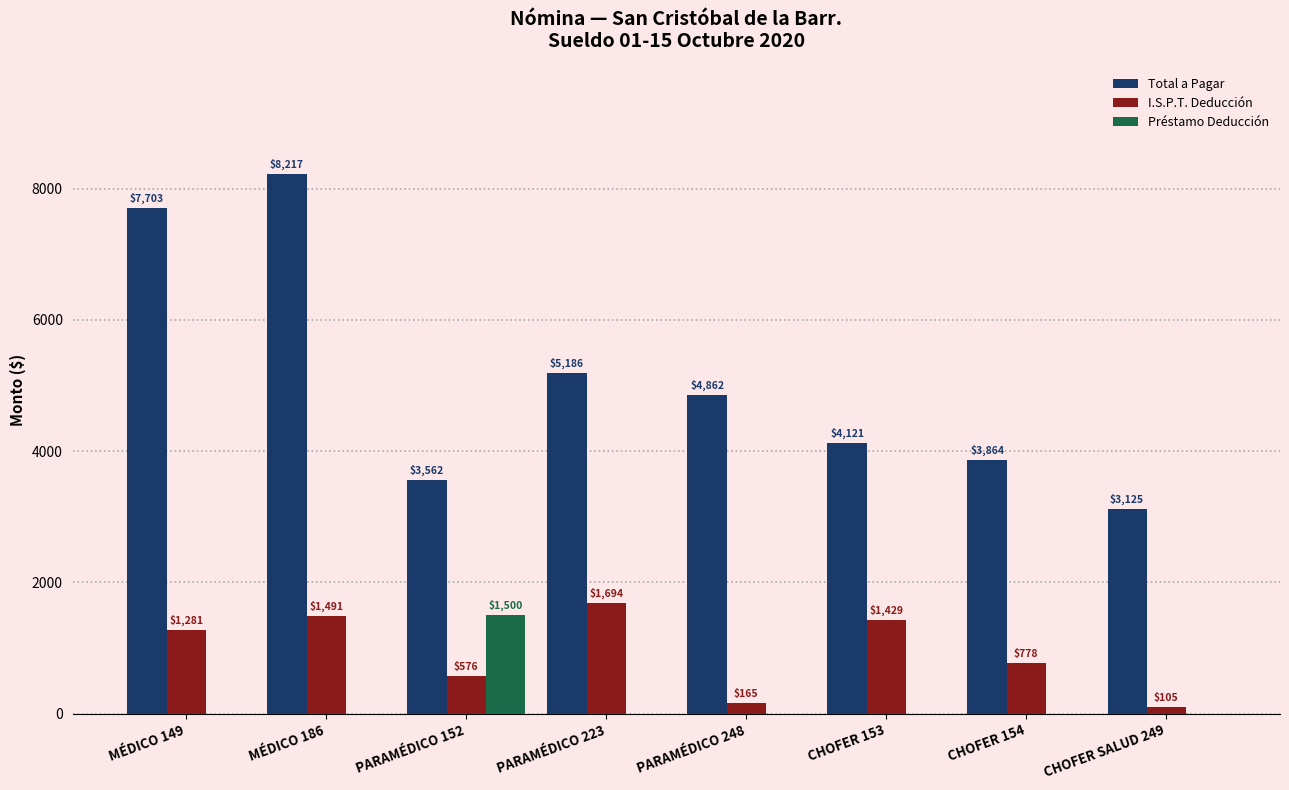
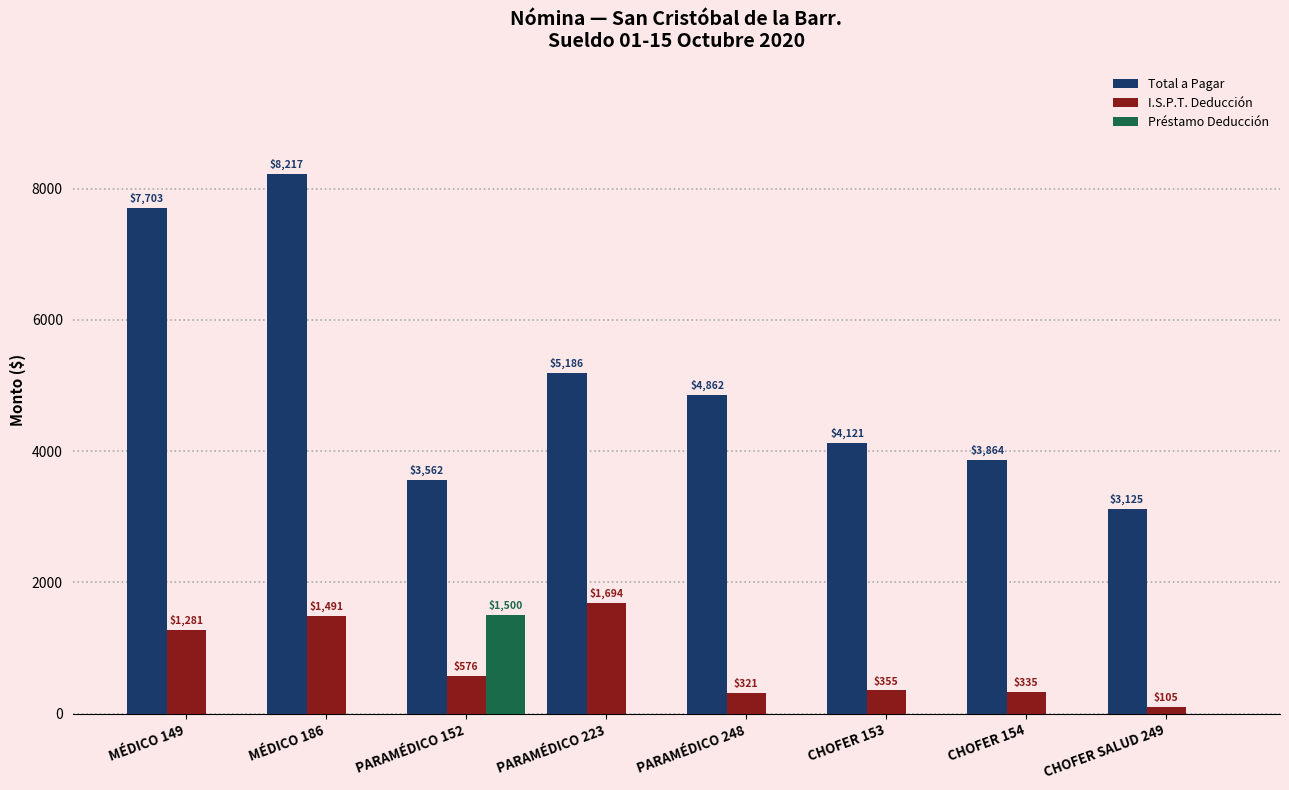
I.S.P.T. Deducción, PARAMÉDICO 248: $165 -> $321
I.S.P.T. Deducción, CHOFER 153: $1,429 -> $355
I.S.P.T. Deducción, CHOFER 154: $778 -> $335
